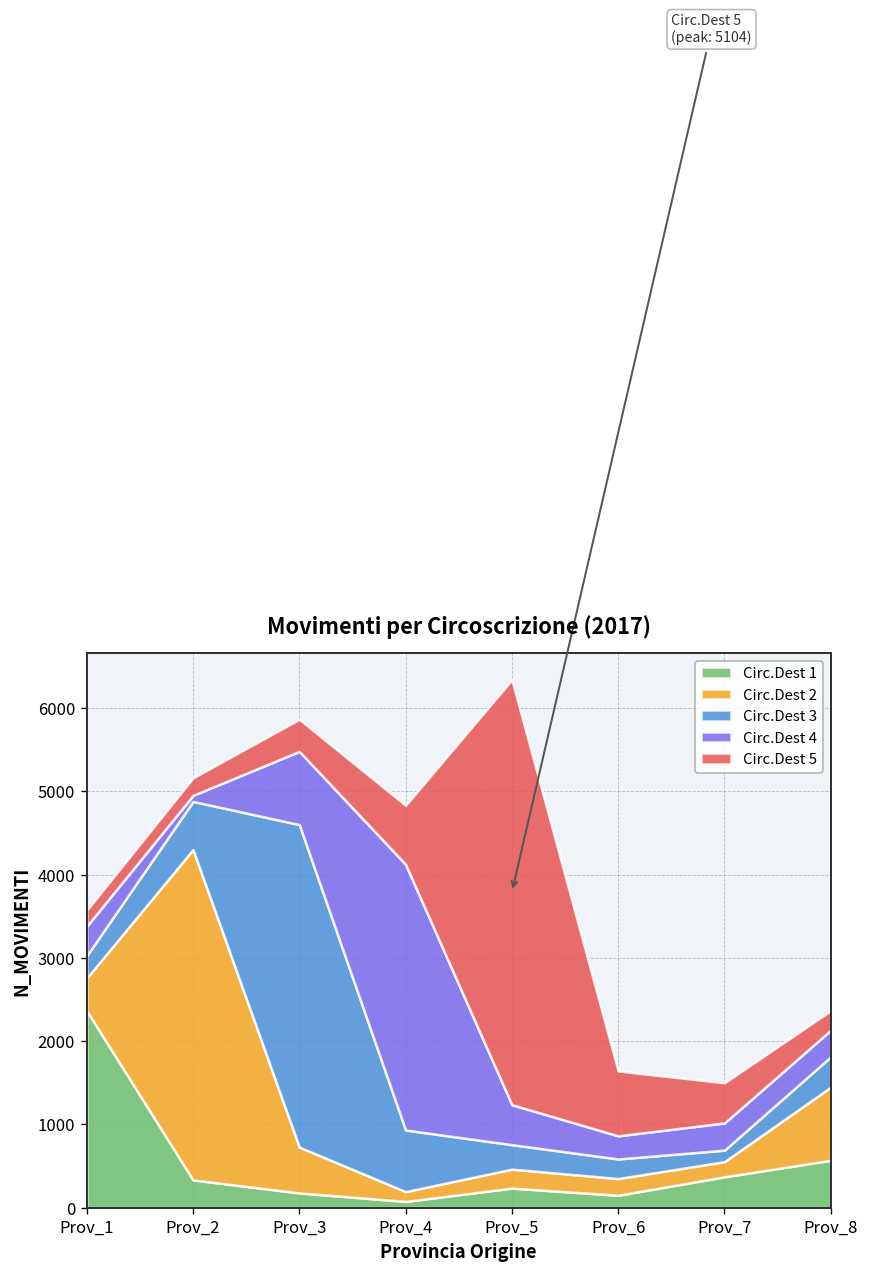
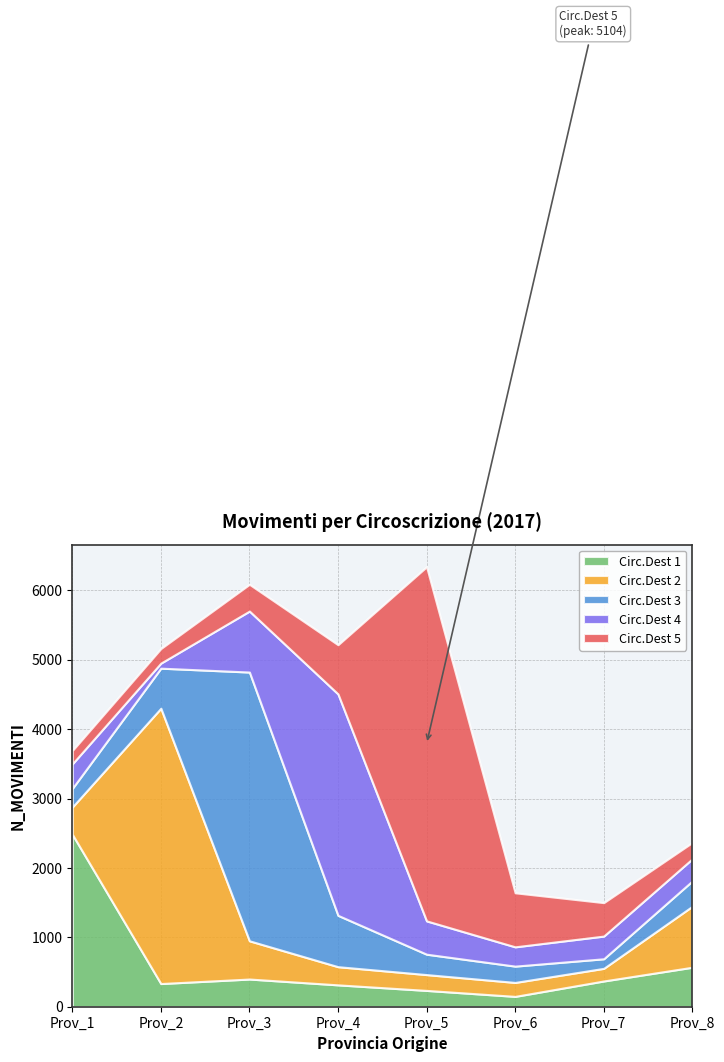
Circ.Dest 1, Prov_1: 2400 -> 2500
Circ.Dest 1, Prov_3: 200 -> 400
Circ.Dest 1, Prov_4: 100 -> 300
Circ.Dest 2, Prov_4: 100 -> 300
